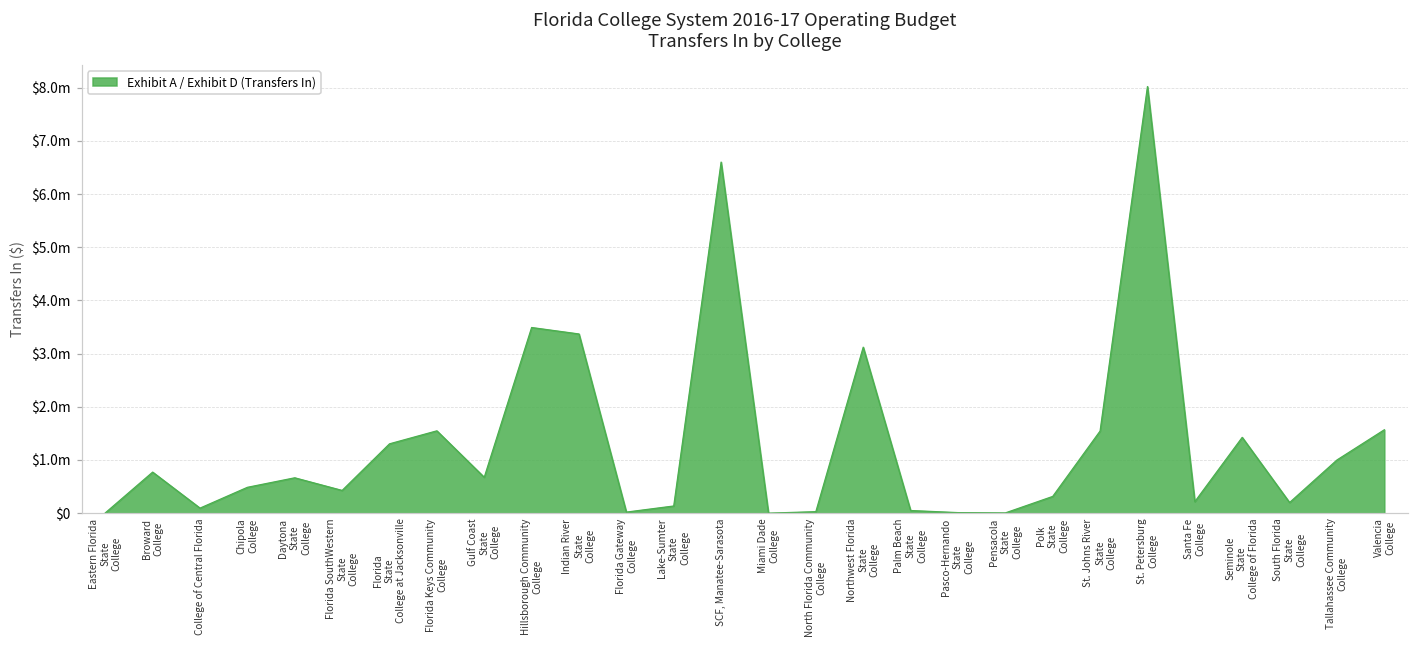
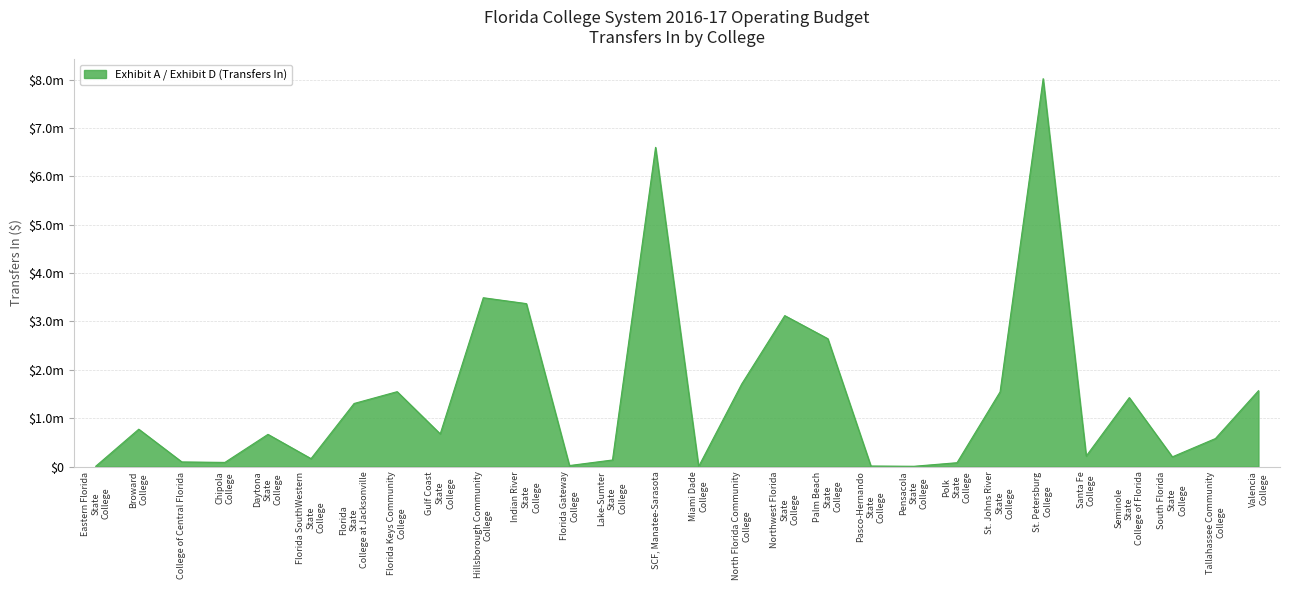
Chipola College: $0.5m -> $0.1m
Florida SouthWestern State College: $0.4m -> $0.2m
North Florida Community College: $0.0m -> $1.7m
Palm Beach State College: $0.0m -> $2.6m
Polk State College: $0.3m -> $0.1m
Tallahassee Community College: $1.0m -> $0.6m
